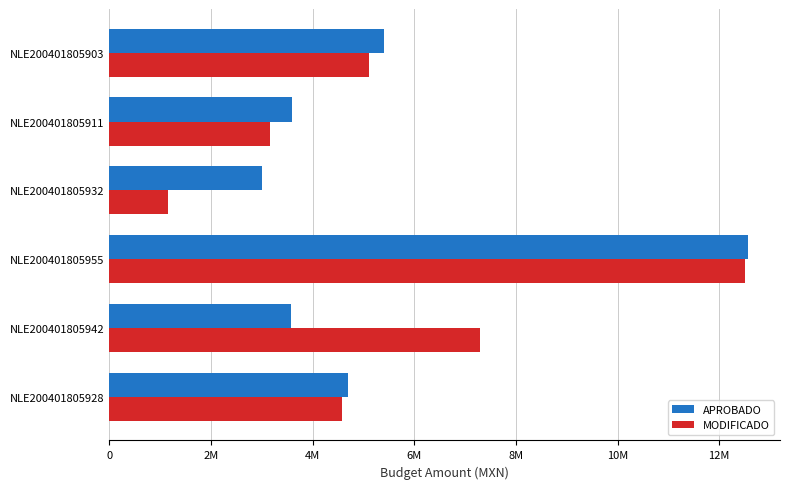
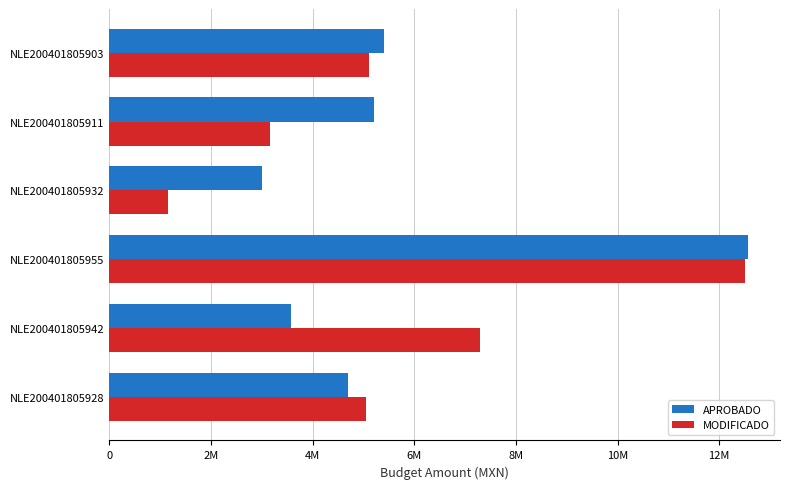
APROBADO, NLE200401805911: 3600000 -> 5200000
MODIFICADO, NLE200401805928: 4600000 -> 5100000
